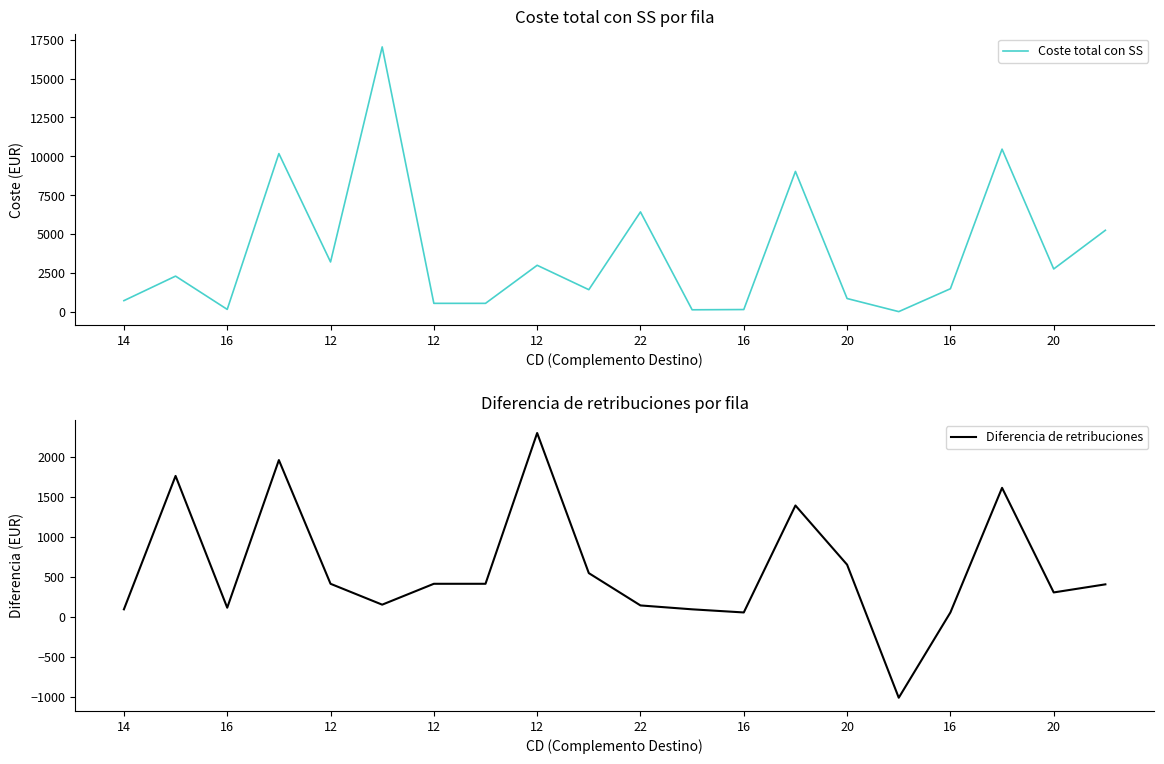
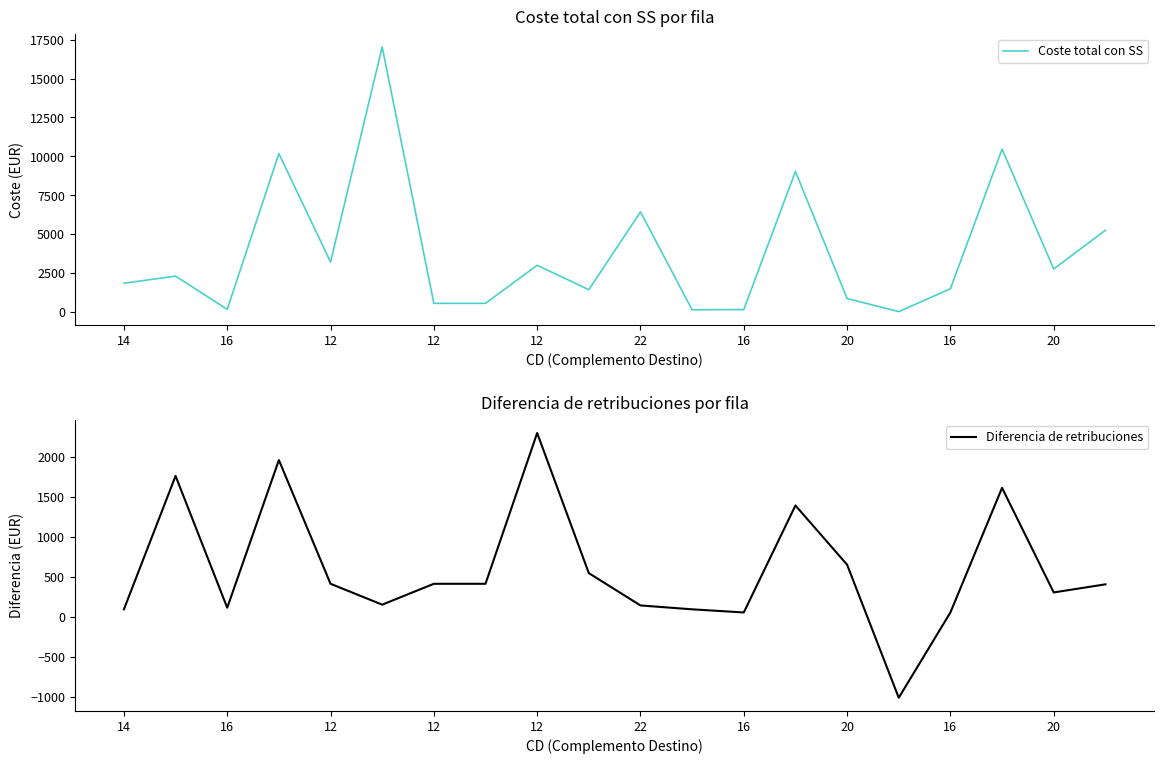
Coste total con SS por fila, 14: 700 -> 1800
